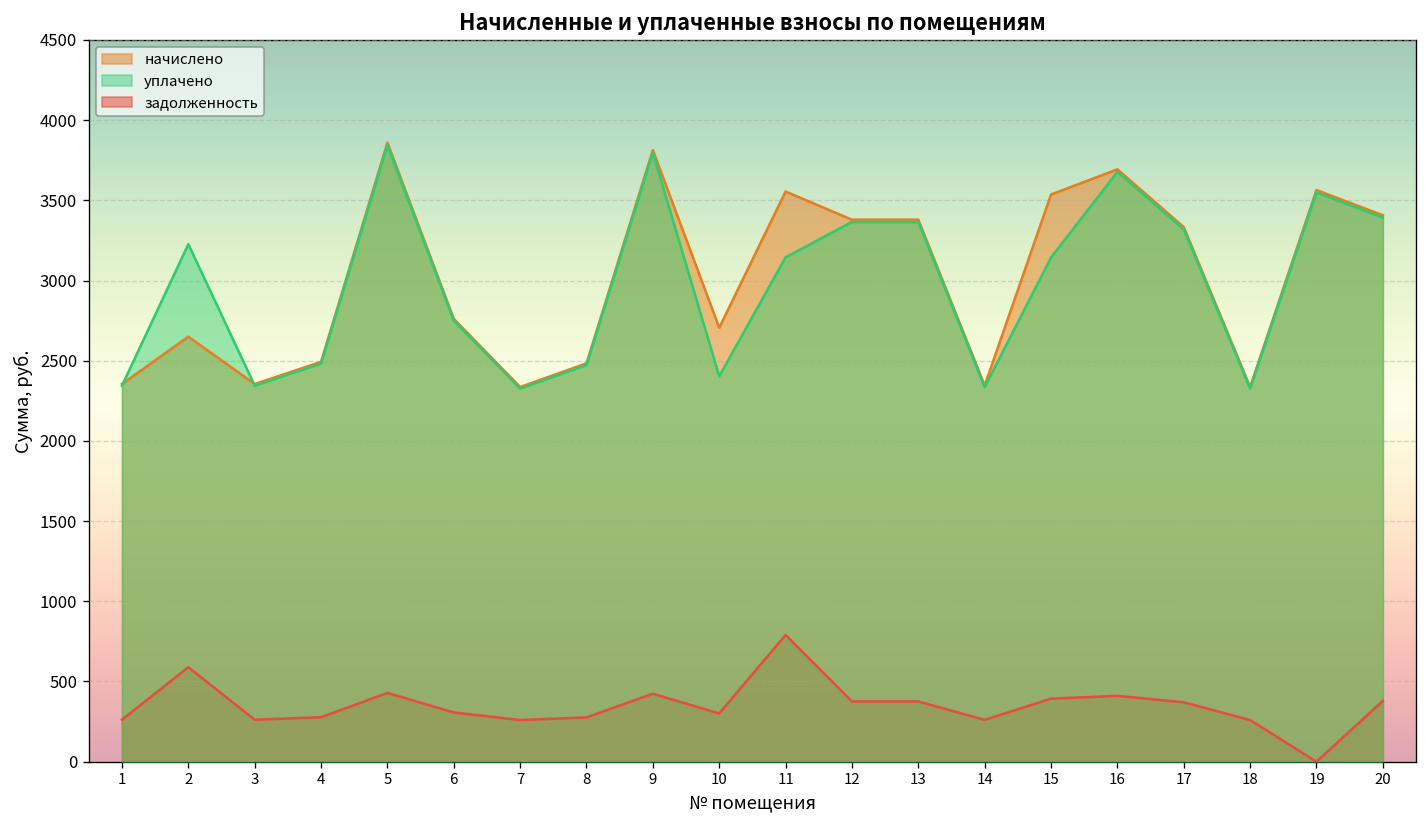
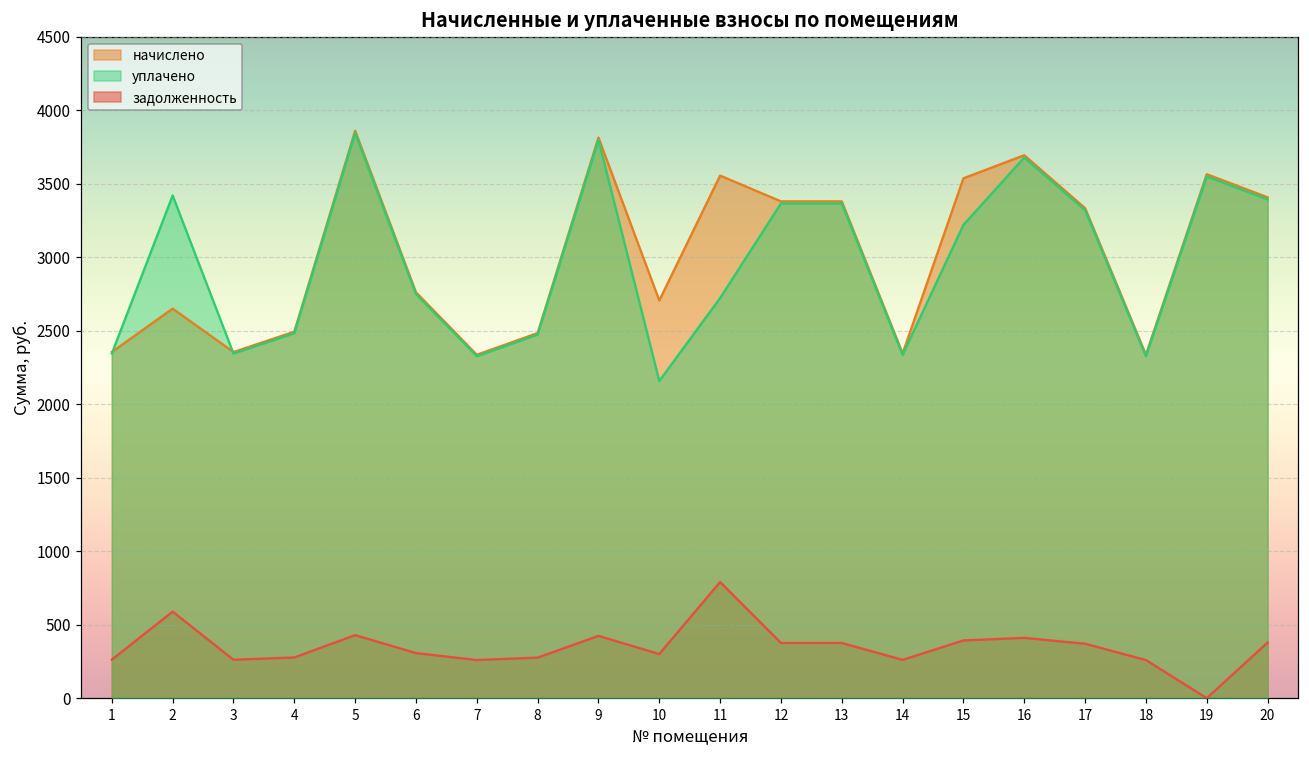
уплачено, 2: 3230 -> 3420
уплачено, 10: 2400 -> 2160
уплачено, 11: 3150 -> 2720
уплачено, 15: 3140 -> 3220
